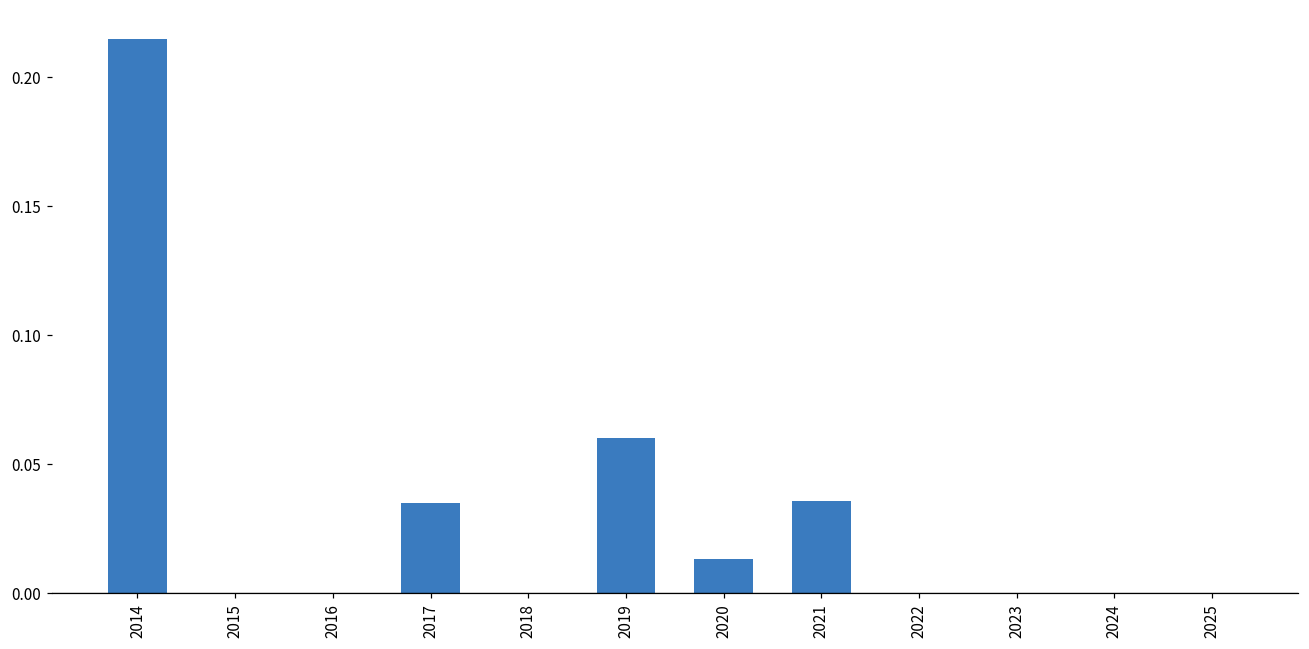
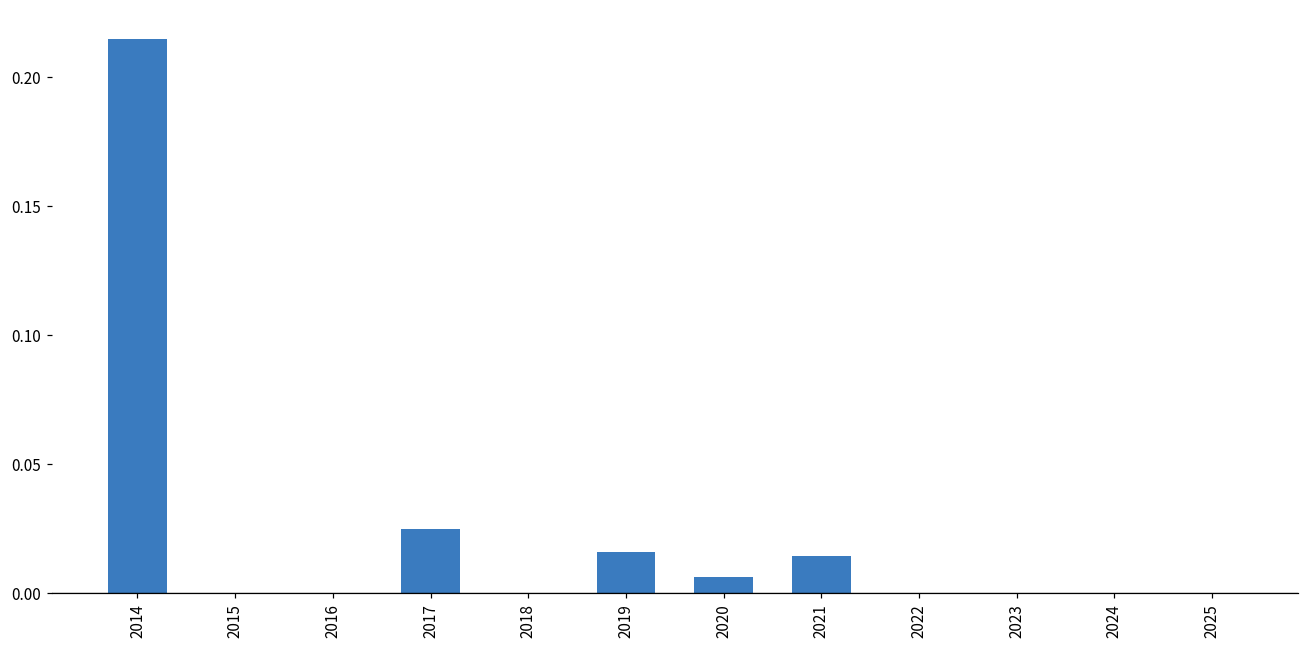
2017: 0.035 -> 0.025
2019: 0.060 -> 0.016
2020: 0.013 -> 0.006
2021: 0.036 -> 0.014
